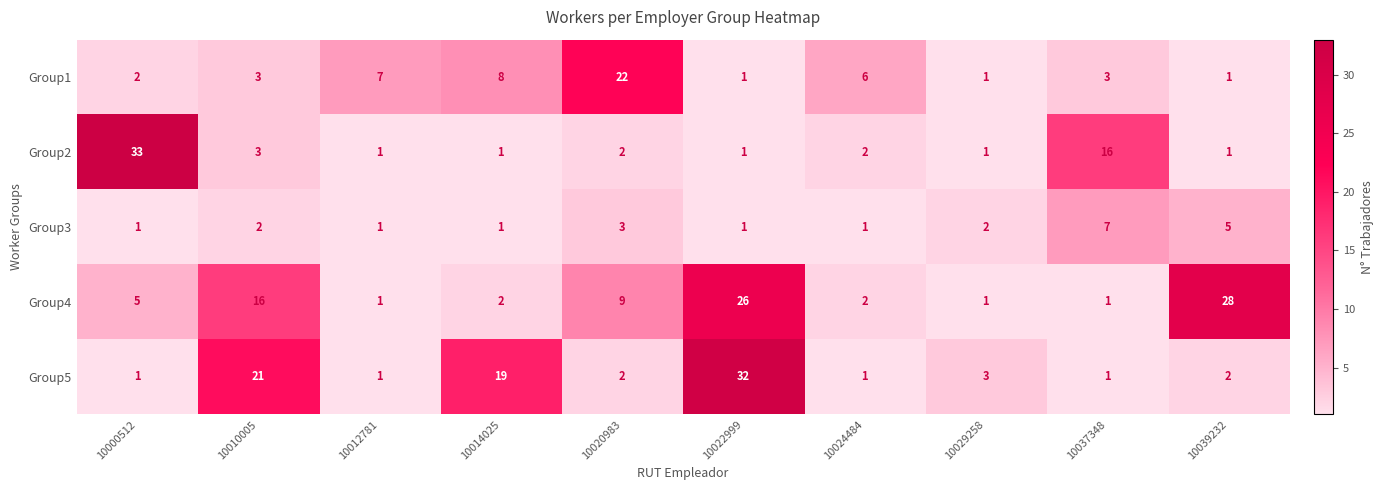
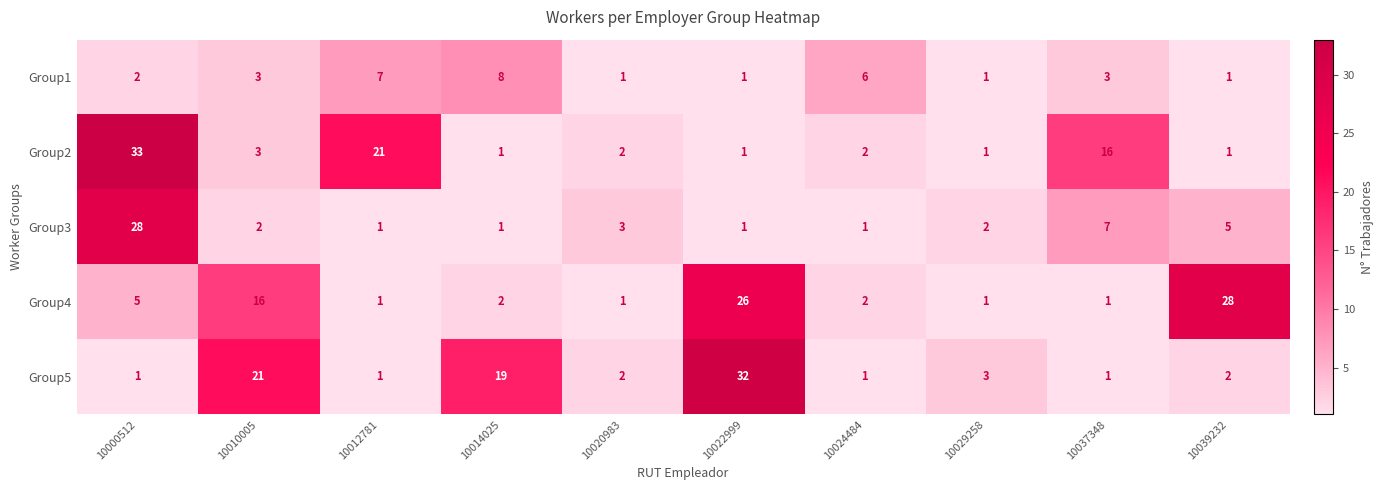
Group1, 10020983: 22 -> 1
Group2, 10012781: 1 -> 21
Group3, 10000512: 1 -> 28
Group4, 10020983: 9 -> 1
